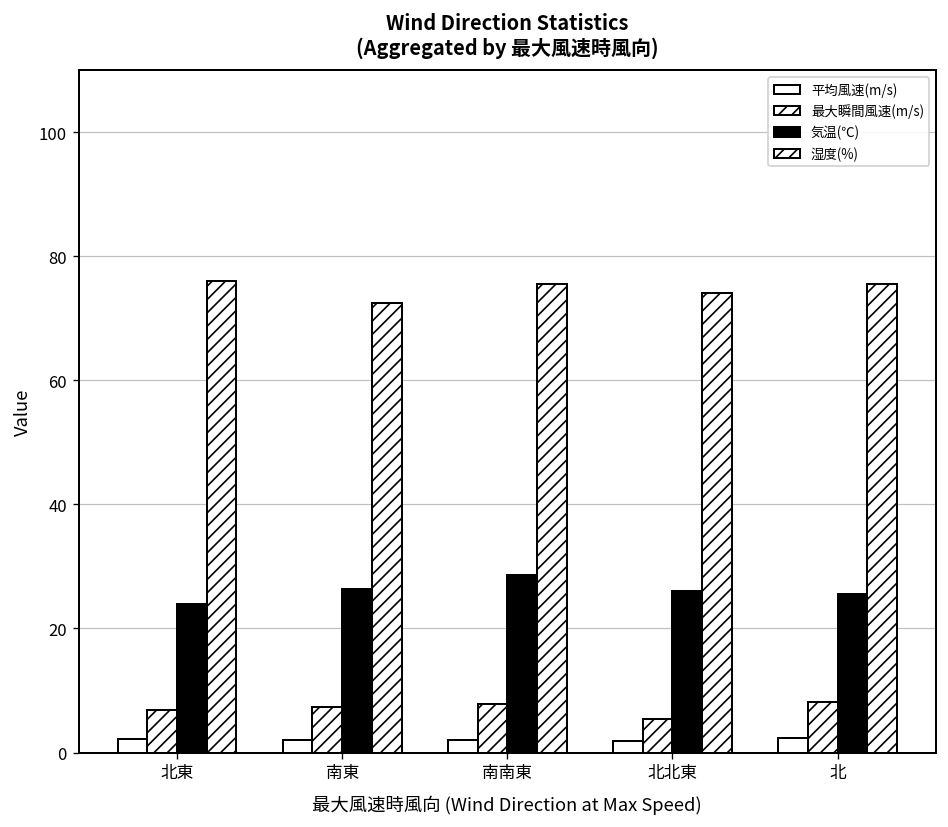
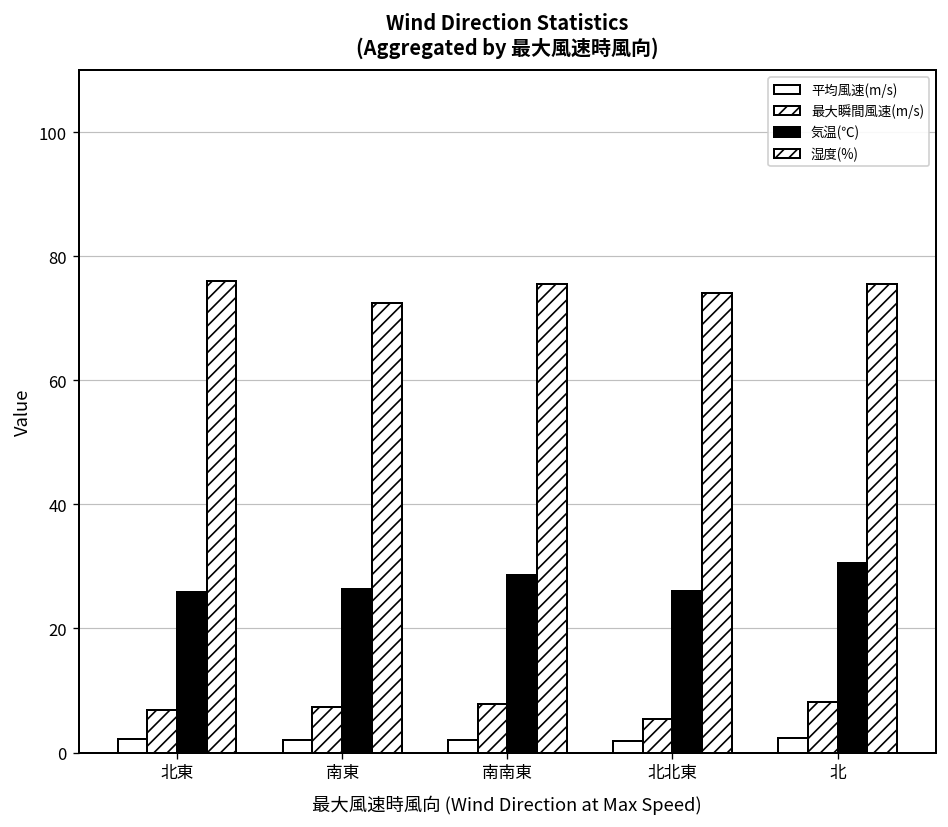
気温(℃), 北東: 24 -> 26
気温(℃), 北: 26 -> 31
